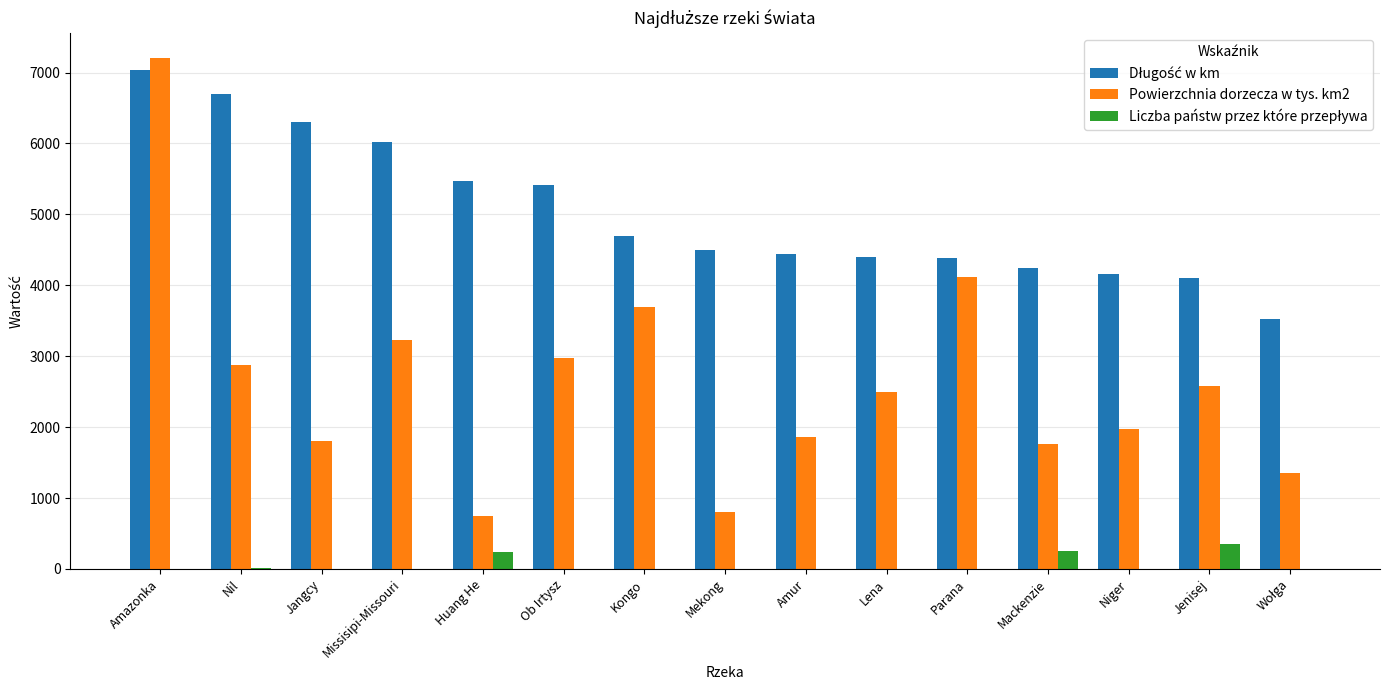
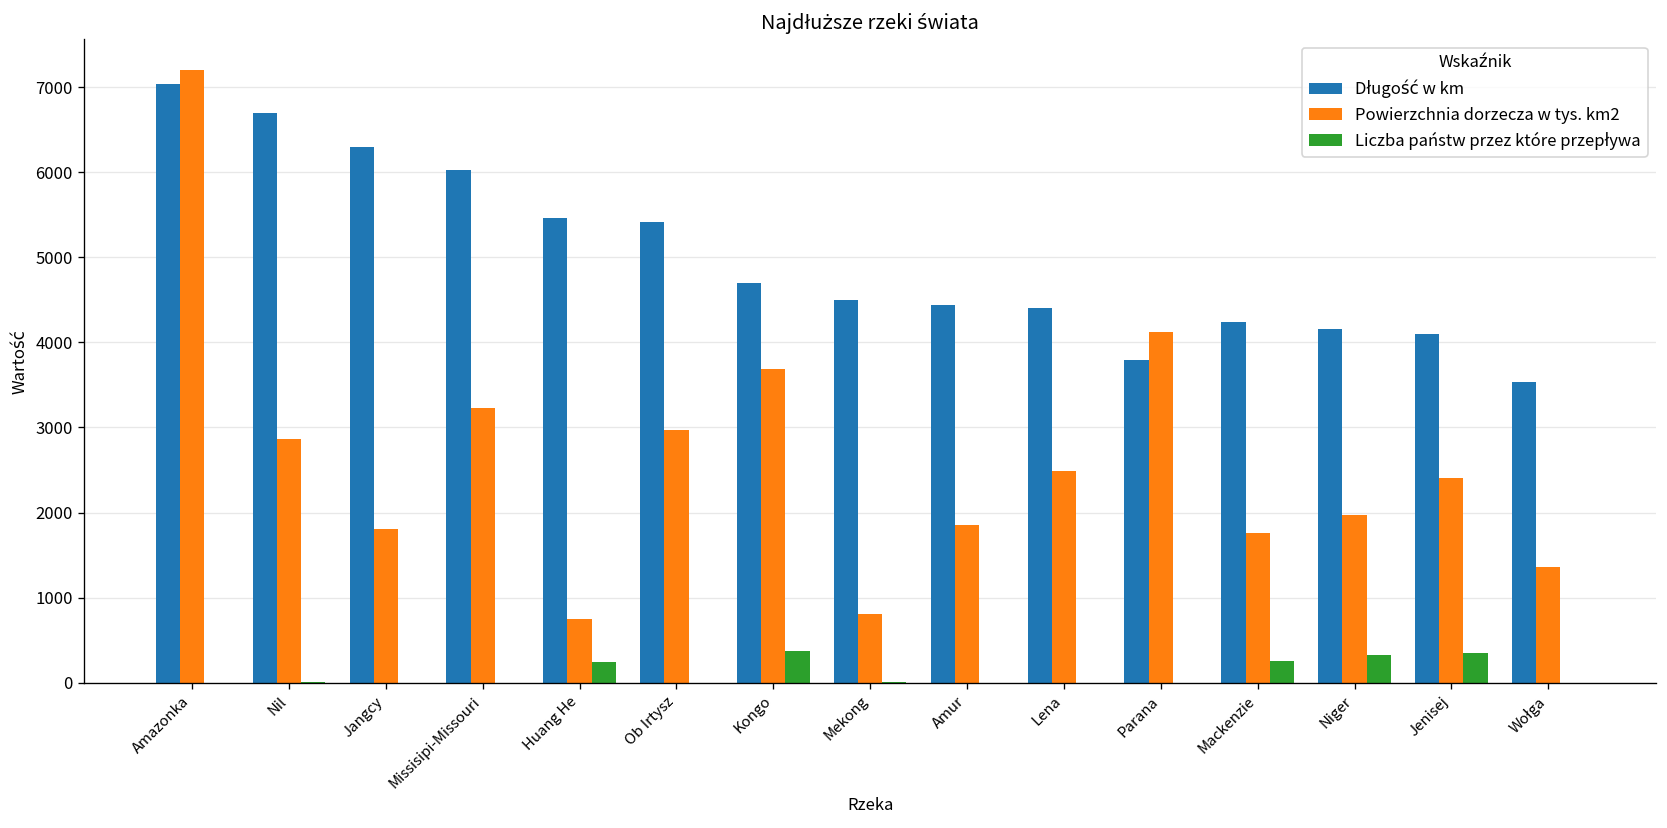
Liczba państw przez które przepływa, Kongo: 0 -> 400
Długość w km, Parana: 4400 -> 3800
Liczba państw przez które przepływa, Niger: 0 -> 300
Powierzchnia dorzecza w tys. km2, Jenisej: 2600 -> 2400
